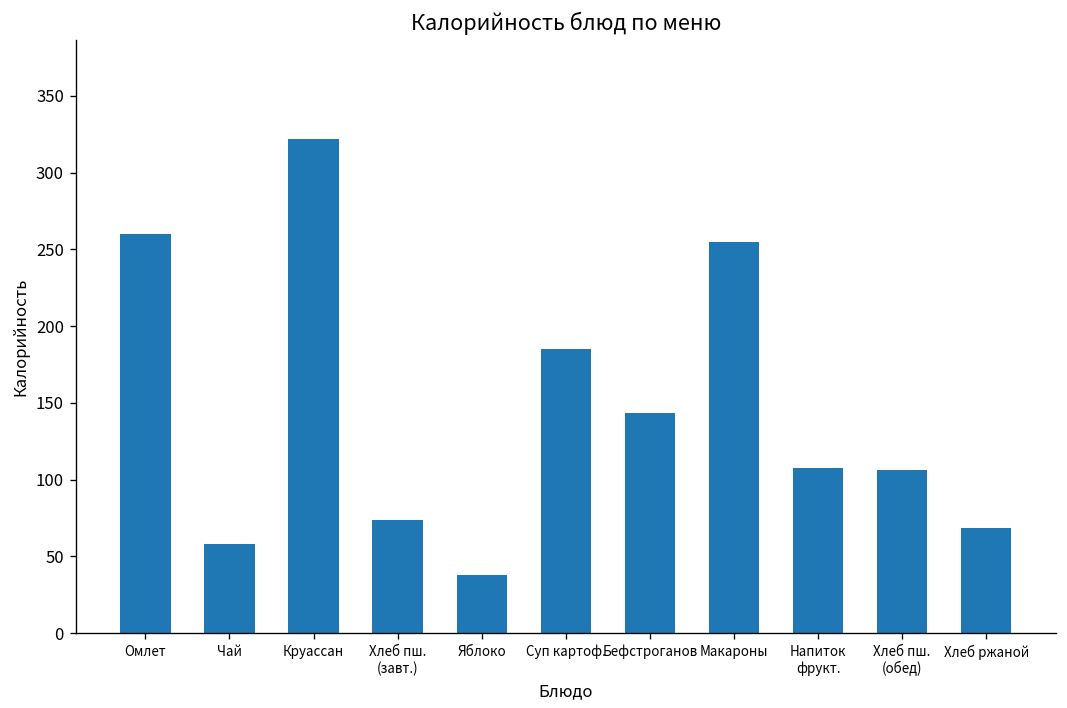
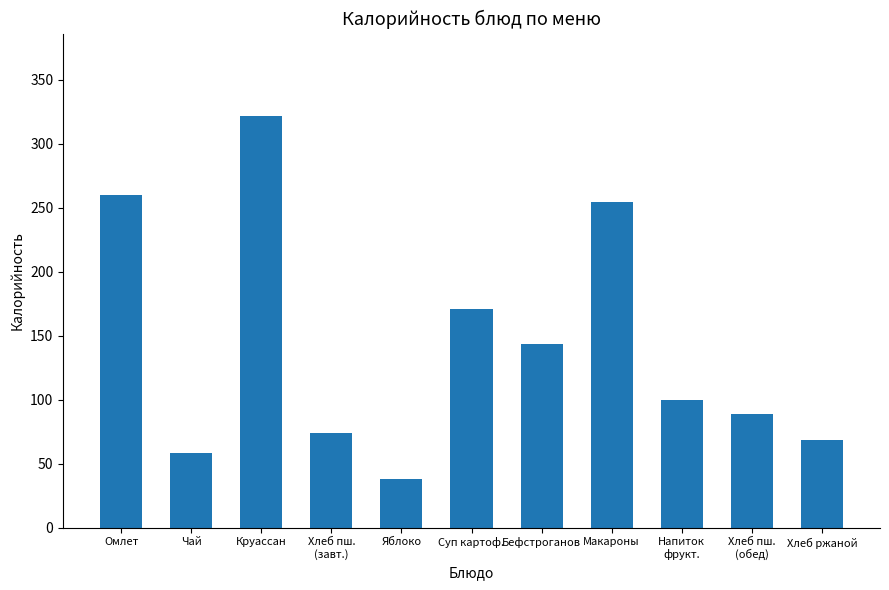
Суп картоф.: 185 -> 171
Напиток фрукт.: 107 -> 100
Хлеб пш. (обед): 106 -> 89
